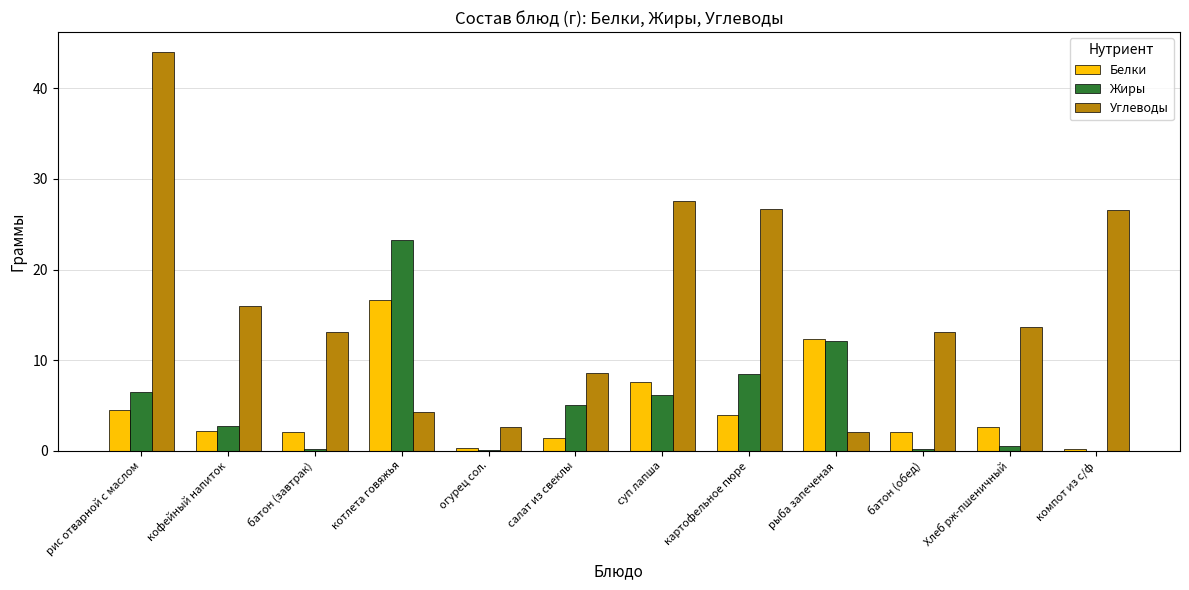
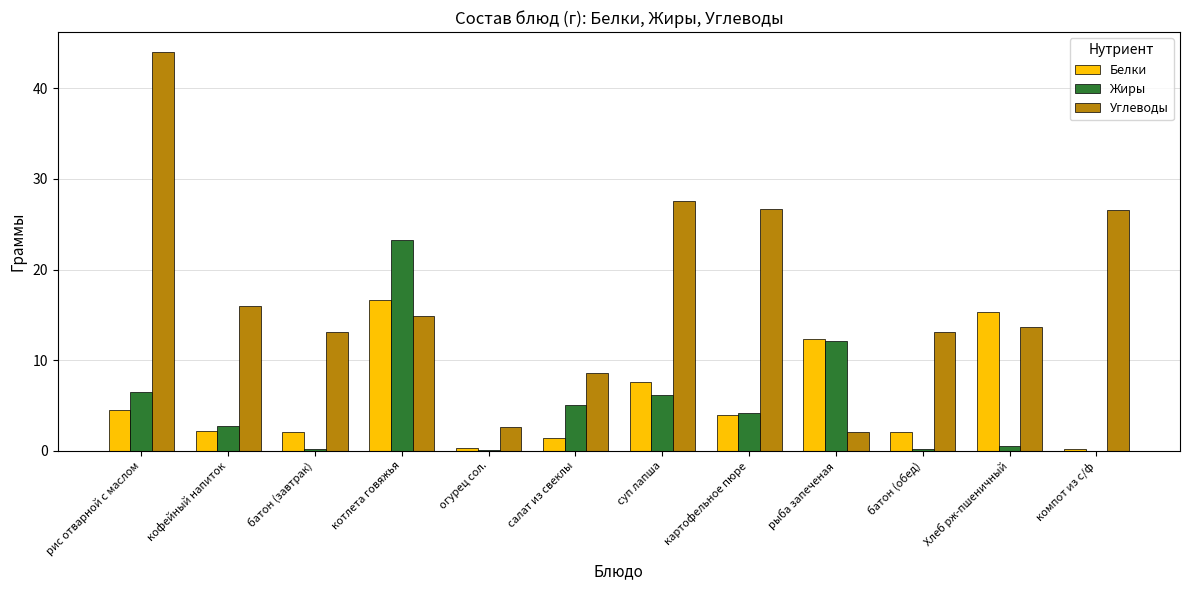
Углеводы, котлета говяжья: 4 -> 15
Жиры, картофельное пюре: 8 -> 4
Белки, Хлеб рж-пшеничный: 3 -> 15
